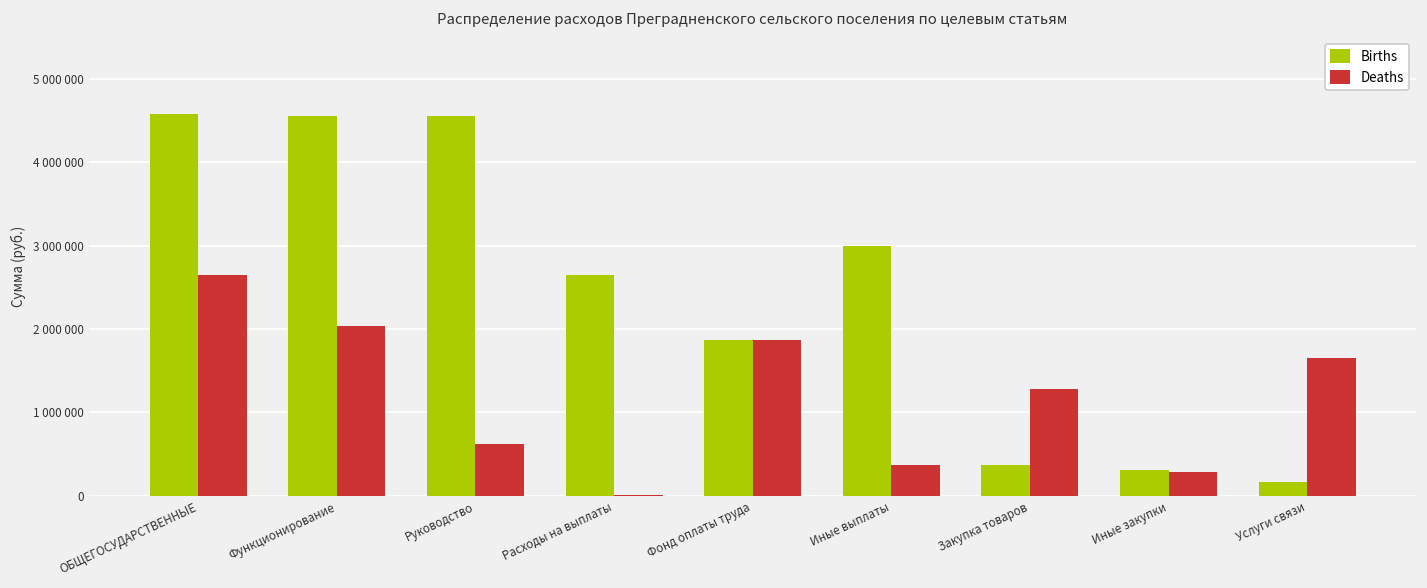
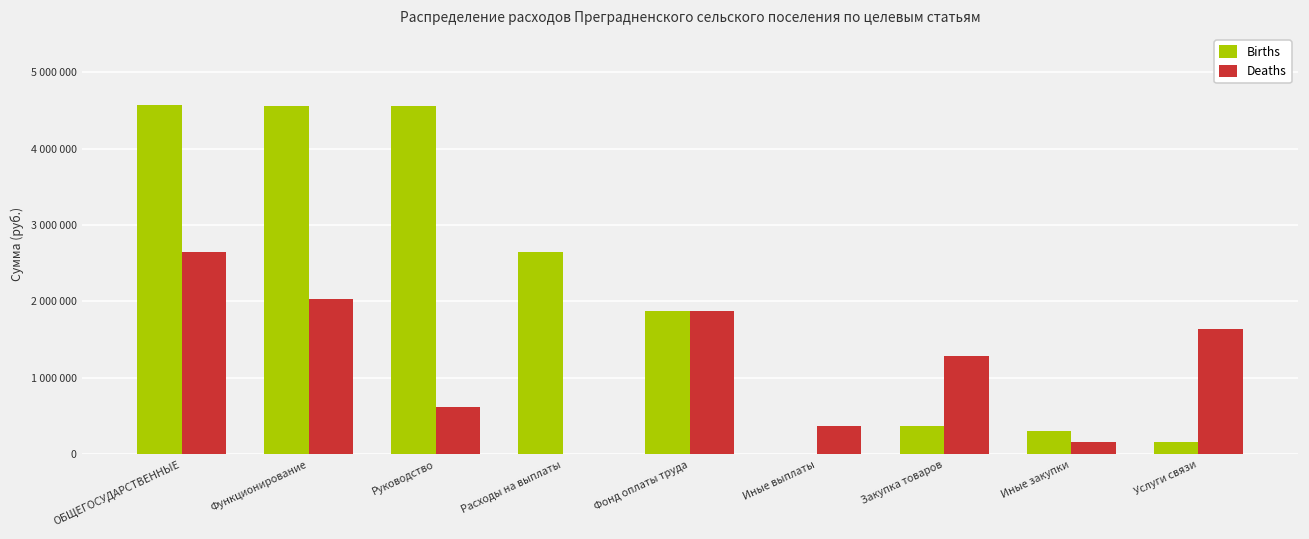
Births, Иные выплаты: 3000000 -> 0
Deaths, Иные закупки: 300000 -> 200000
